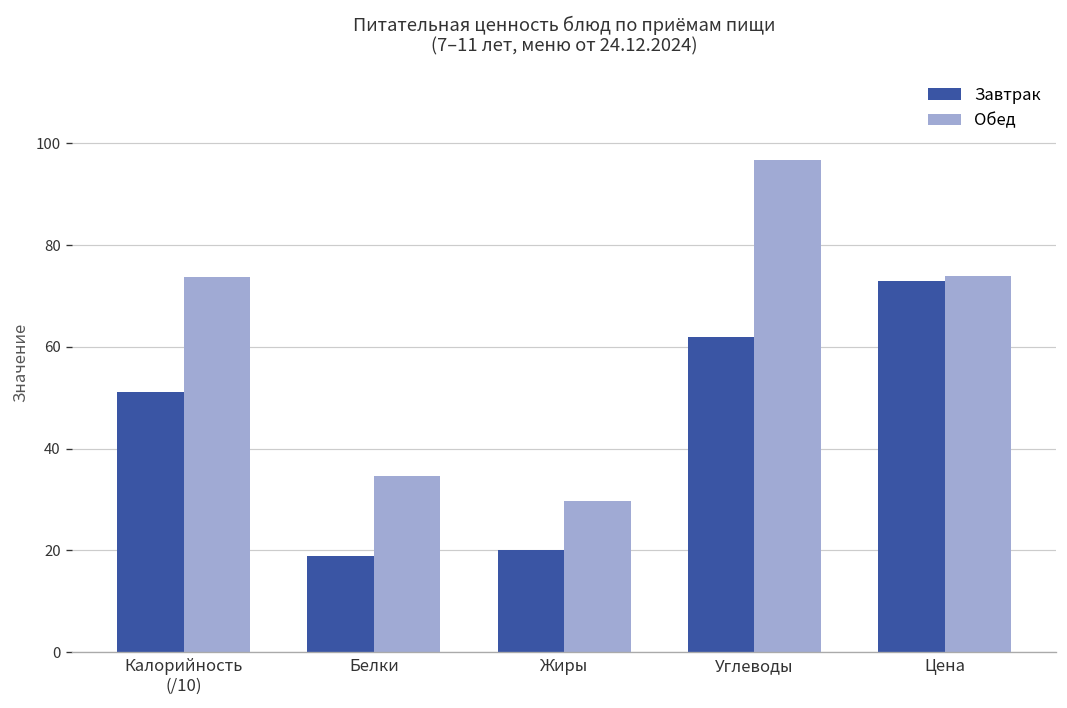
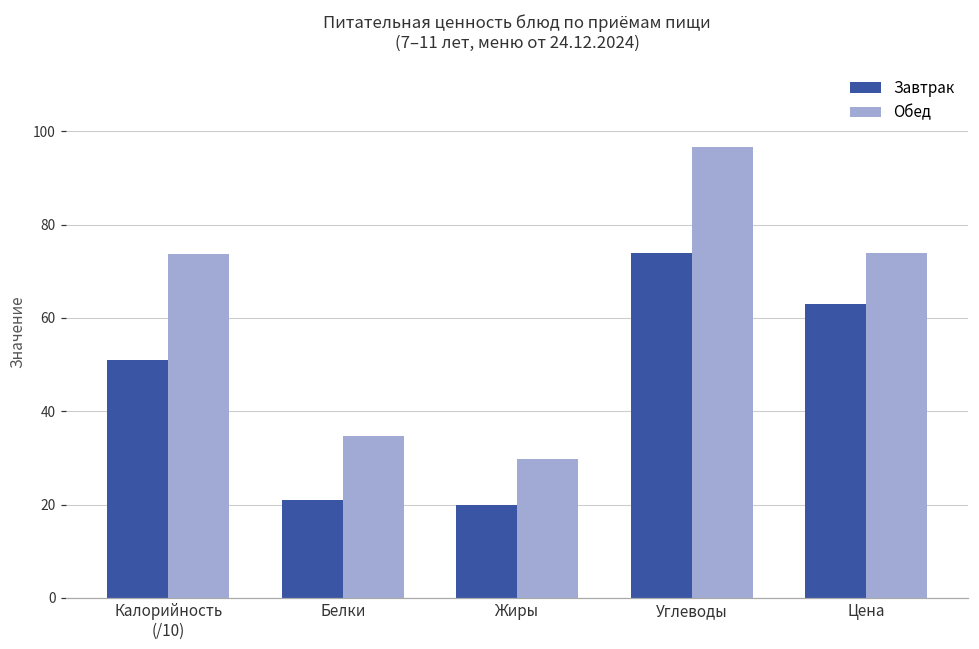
Завтрак, Белки: 19 -> 21
Завтрак, Углеводы: 62 -> 74
Завтрак, Цена: 73 -> 63
